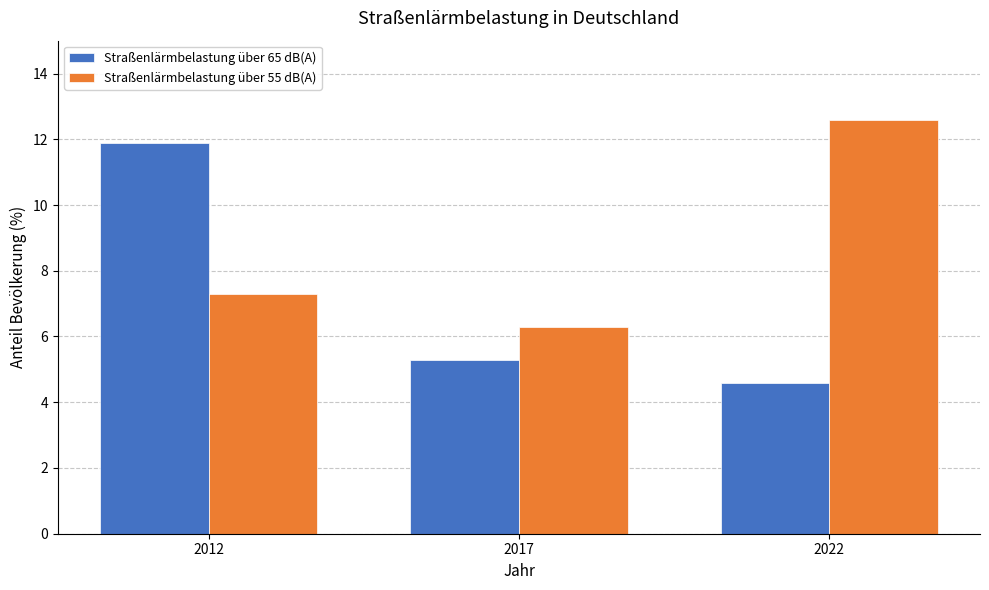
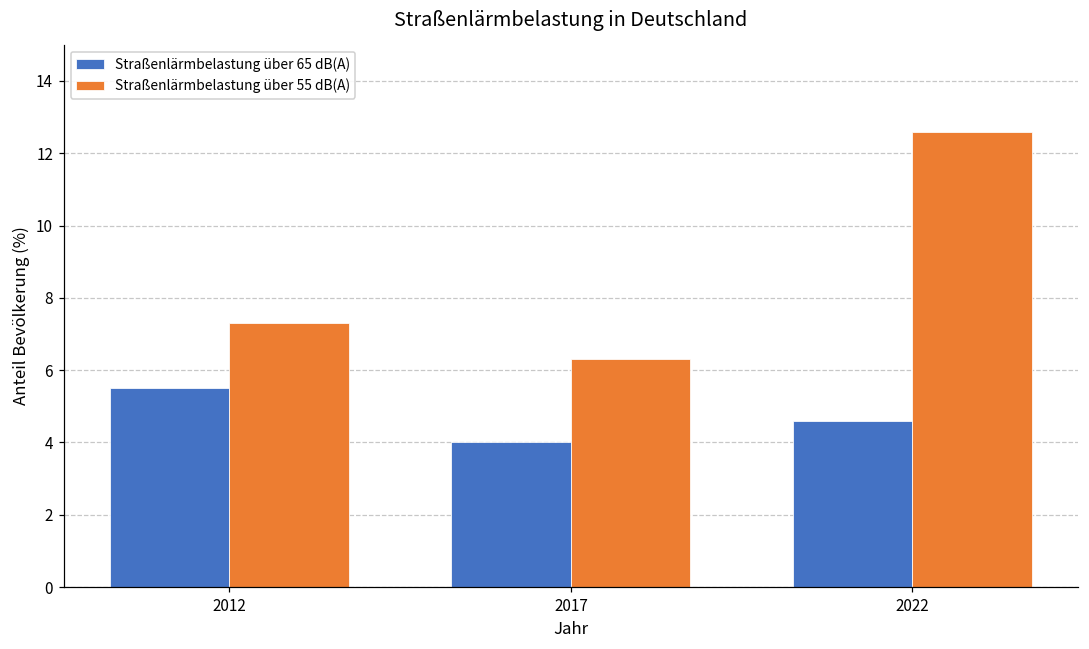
Straßenlärmbelastung über 65 dB(A), 2012: 11.9 -> 5.5
Straßenlärmbelastung über 65 dB(A), 2017: 5.3 -> 4.0
